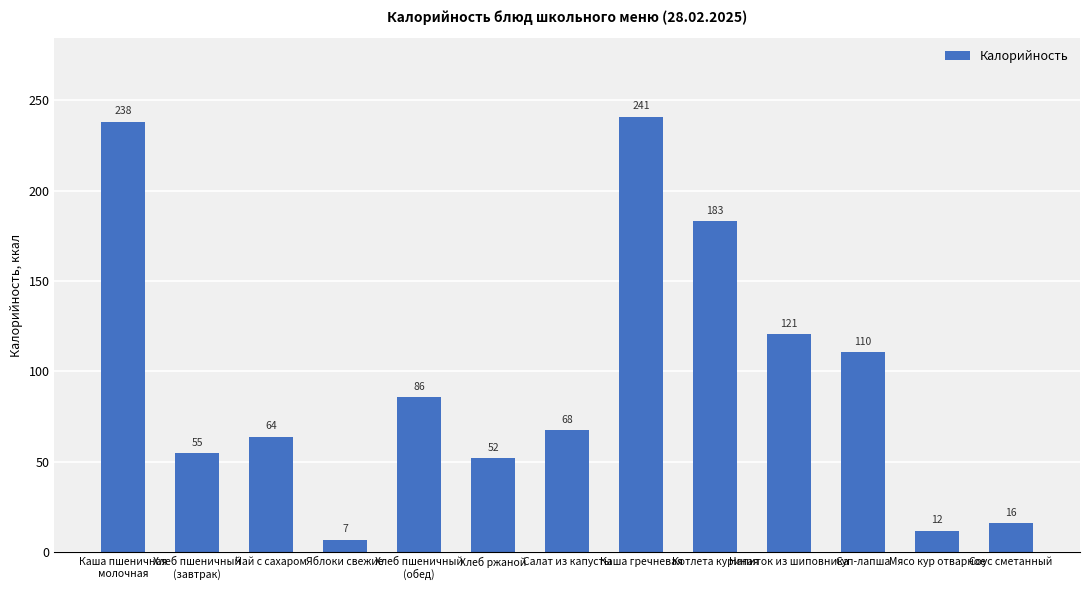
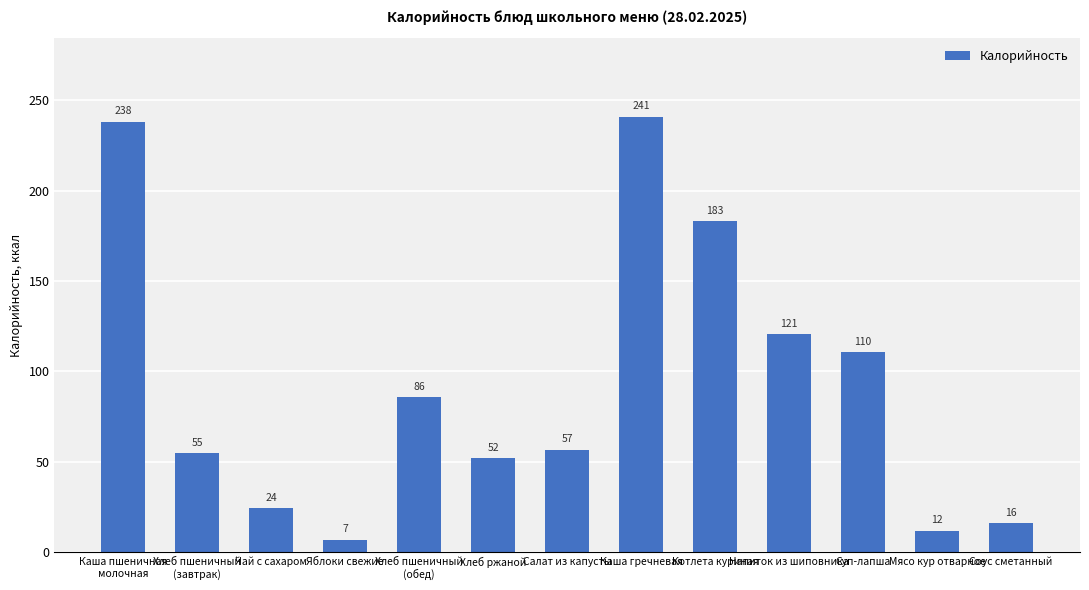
Чай с сахаром: 64 -> 24
Салат из капусты: 68 -> 57
